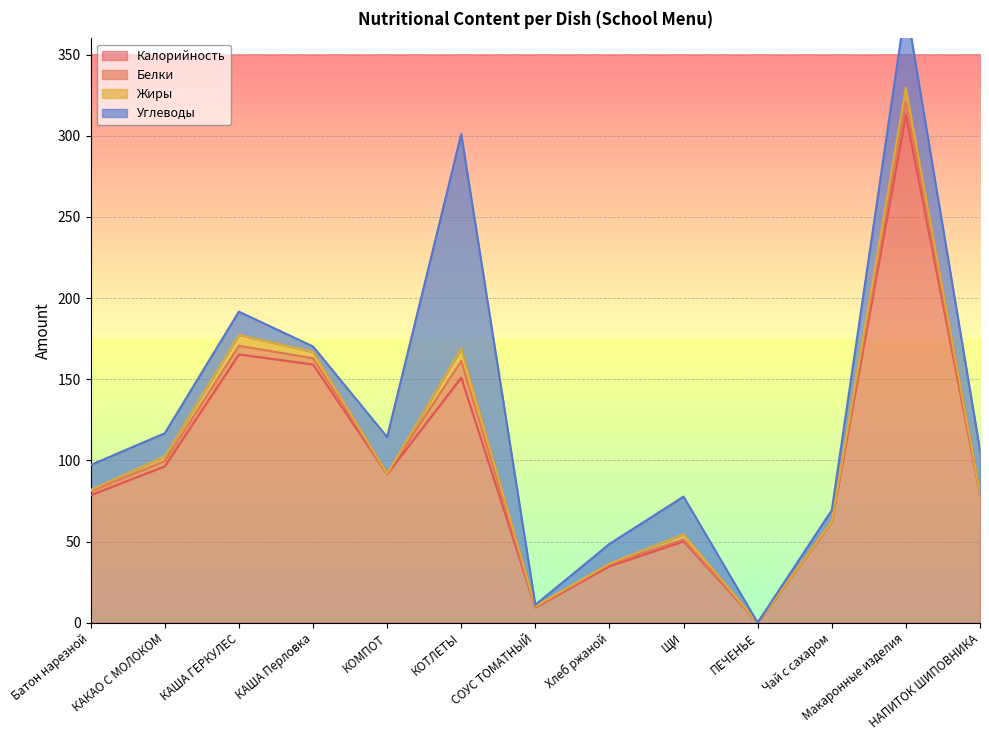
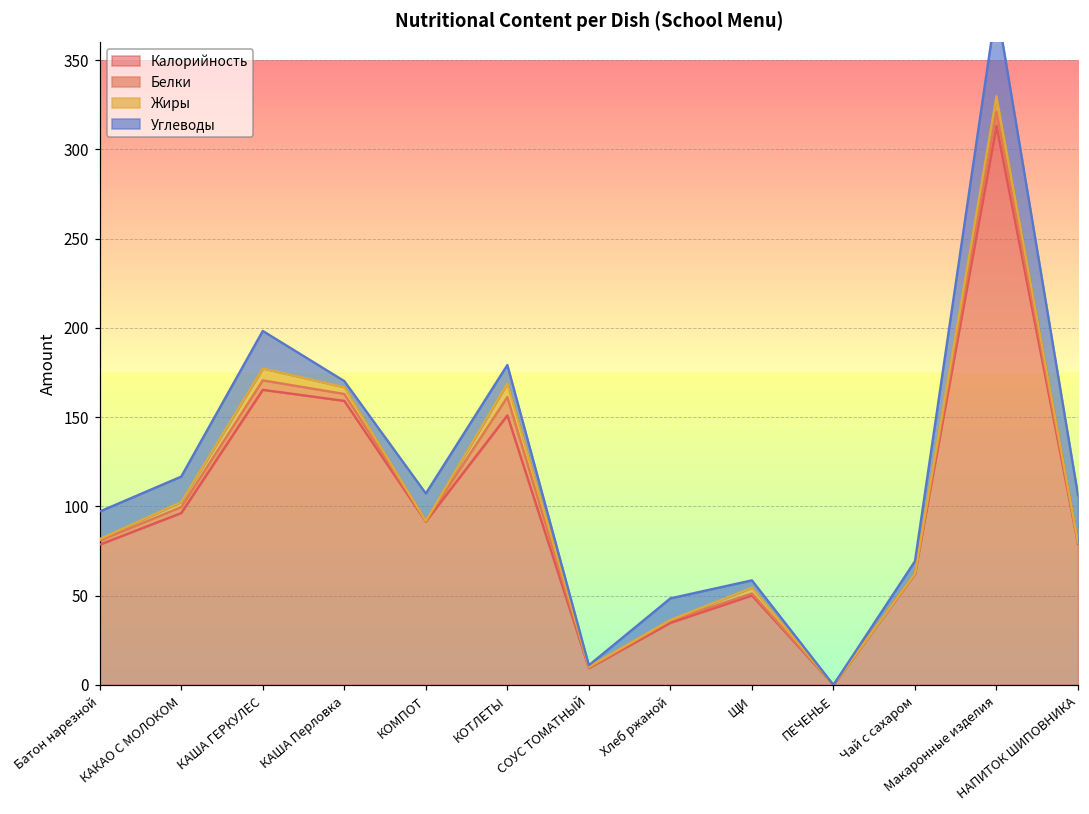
Углеводы, КАША ГЕРКУЛЕС: 14 -> 21
Углеводы, КОМПОТ: 22 -> 15
Углеводы, КОТЛЕТЫ: 132 -> 10
Углеводы, ЩИ: 23 -> 4
